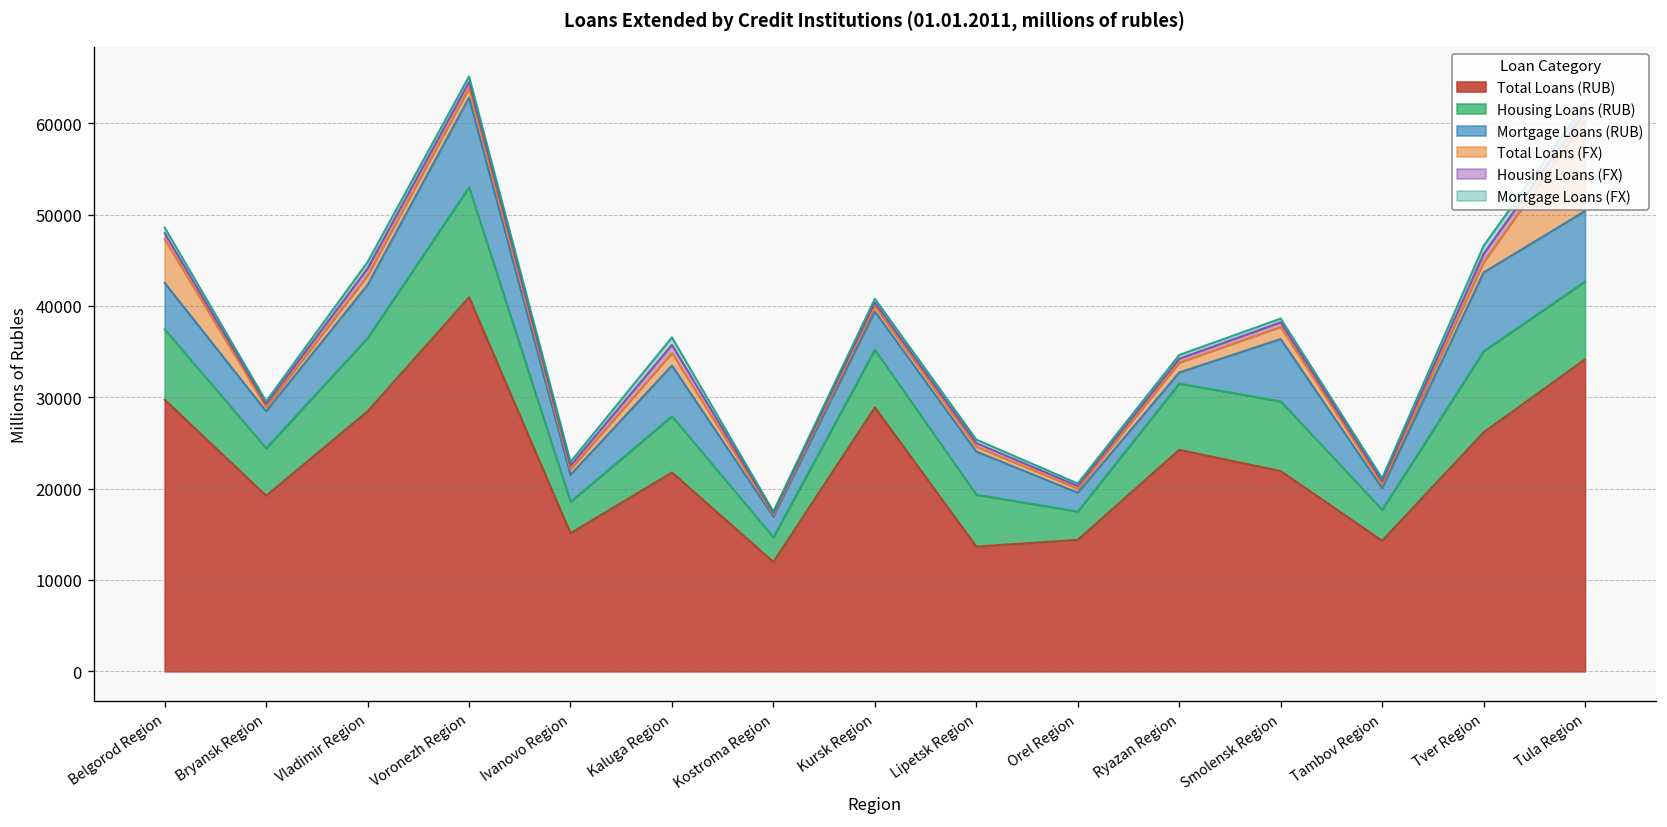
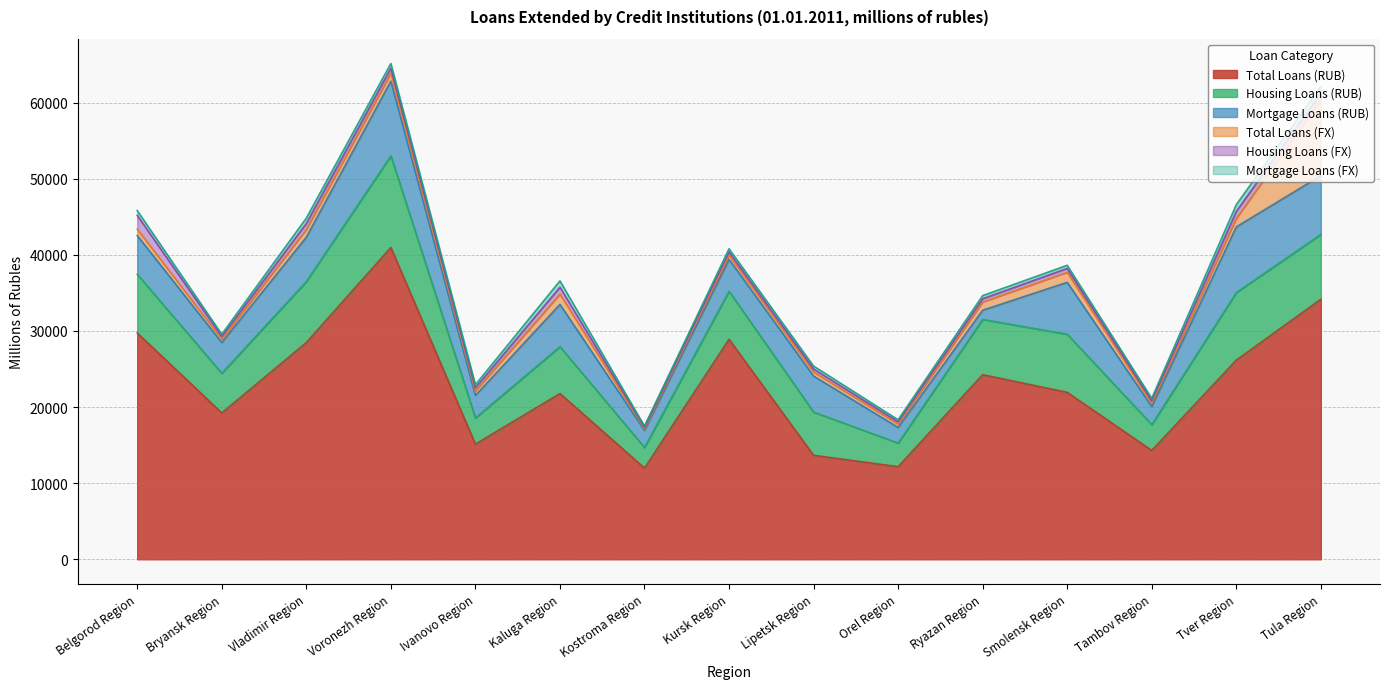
Total Loans (FX), Belgorod Region: 5000 -> 1000
Housing Loans (FX), Belgorod Region: 1000 -> 2000
Total Loans (RUB), Orel Region: 14000 -> 12000
